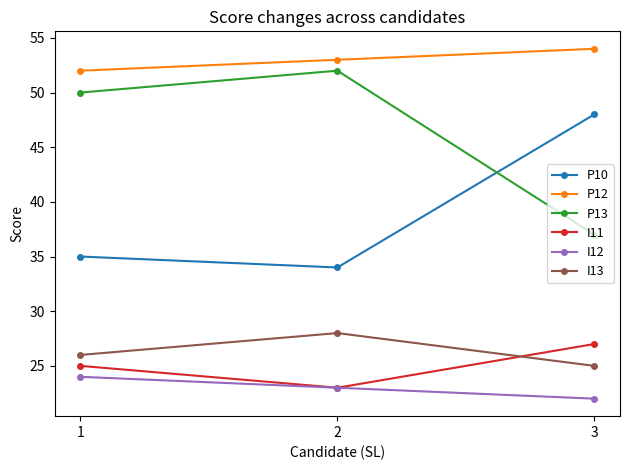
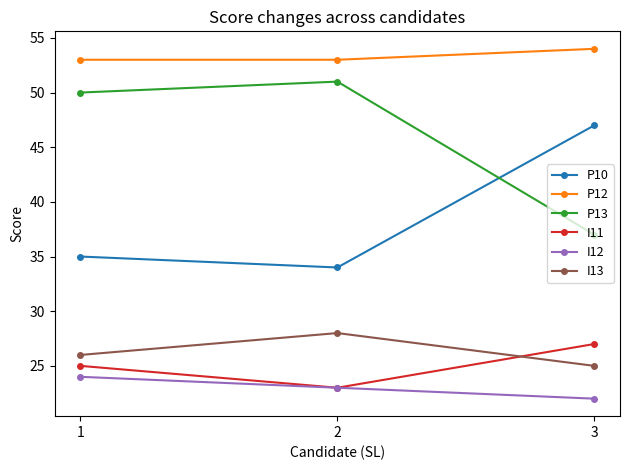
P12, 1: 52 -> 53
P13, 2: 52 -> 51
P10, 3: 48 -> 47
